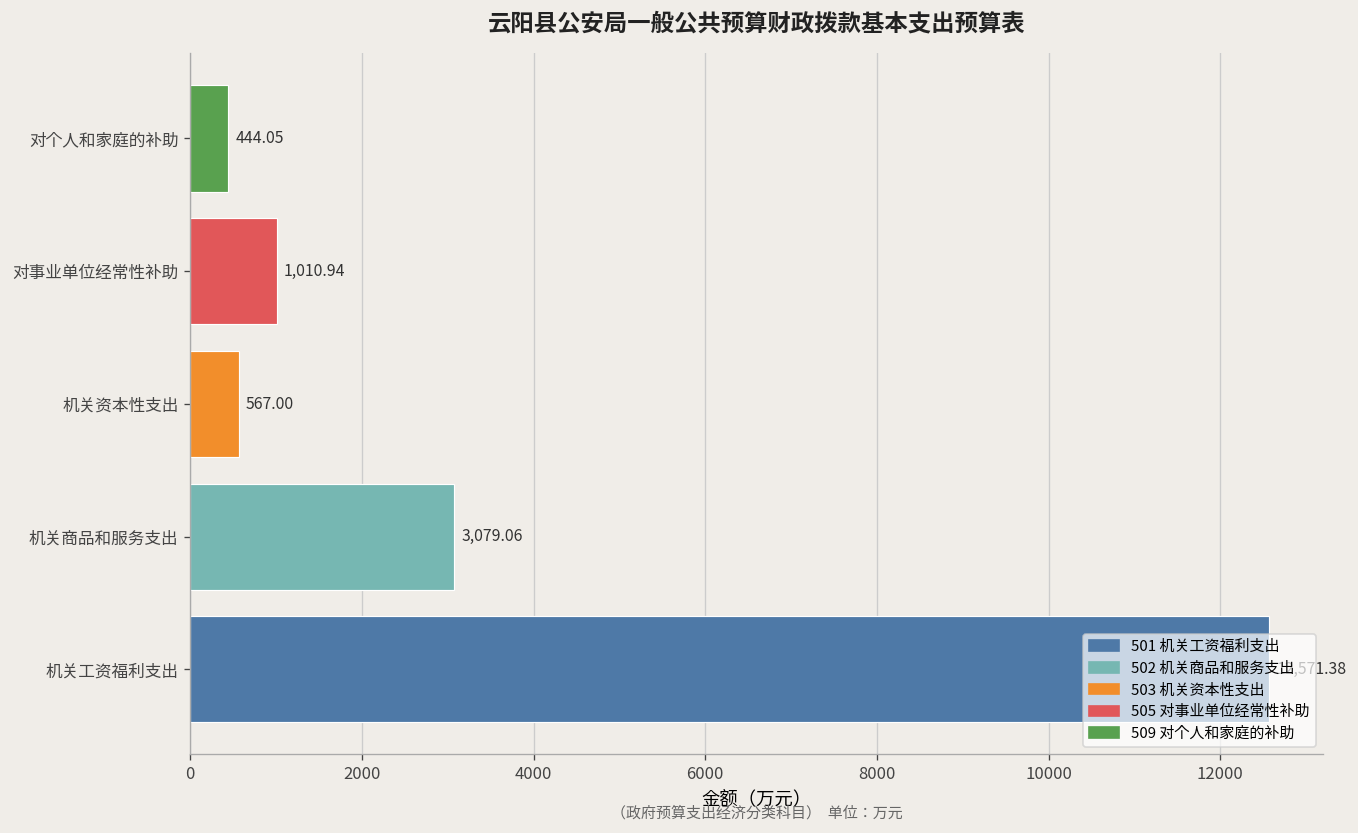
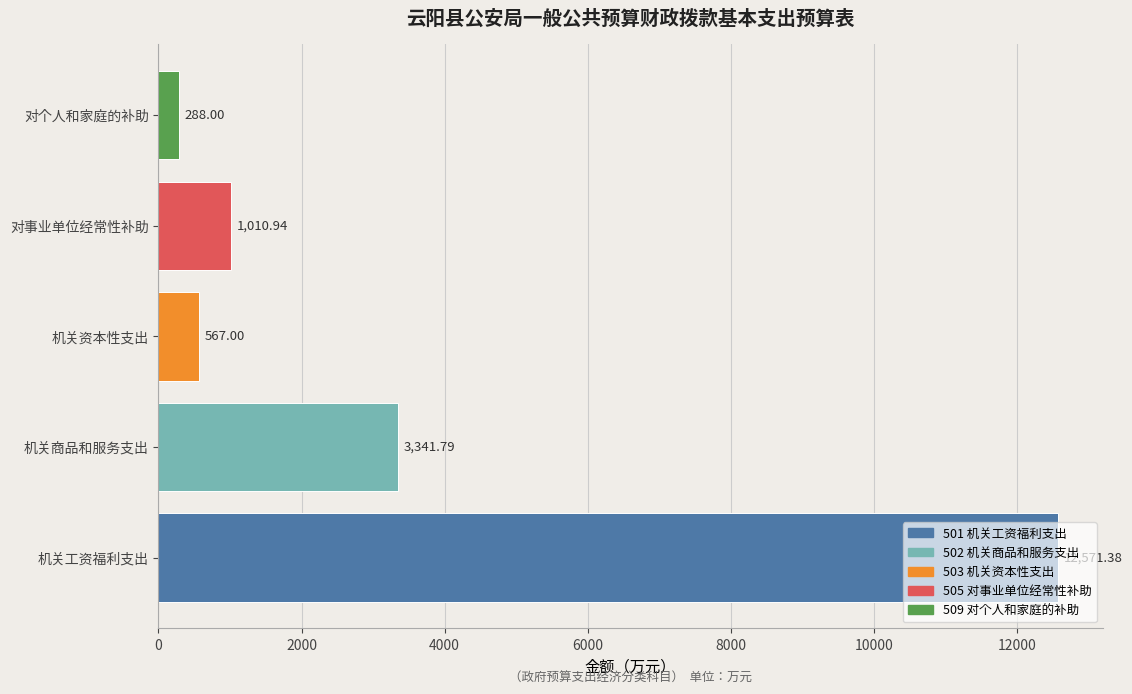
对个人和家庭的补助: 444.05 -> 288.00
机关商品和服务支出: 3,079.06 -> 3,341.79
